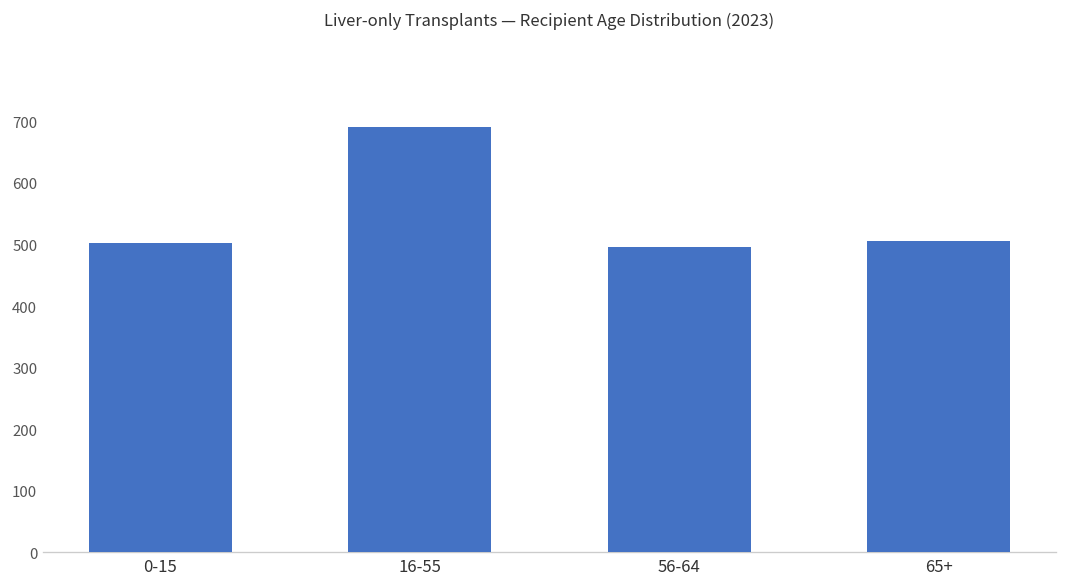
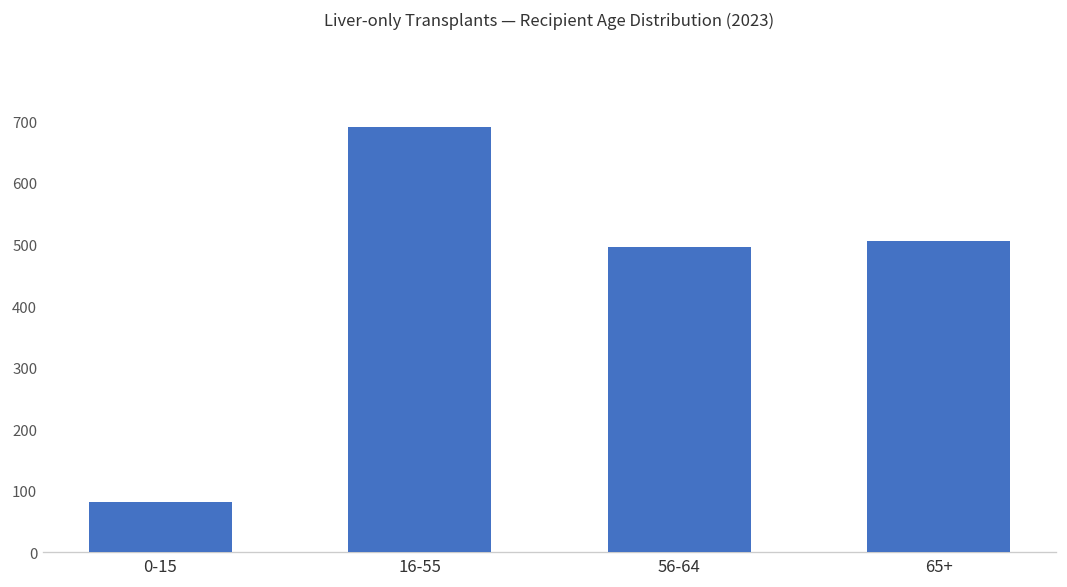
0-15: 500 -> 80
